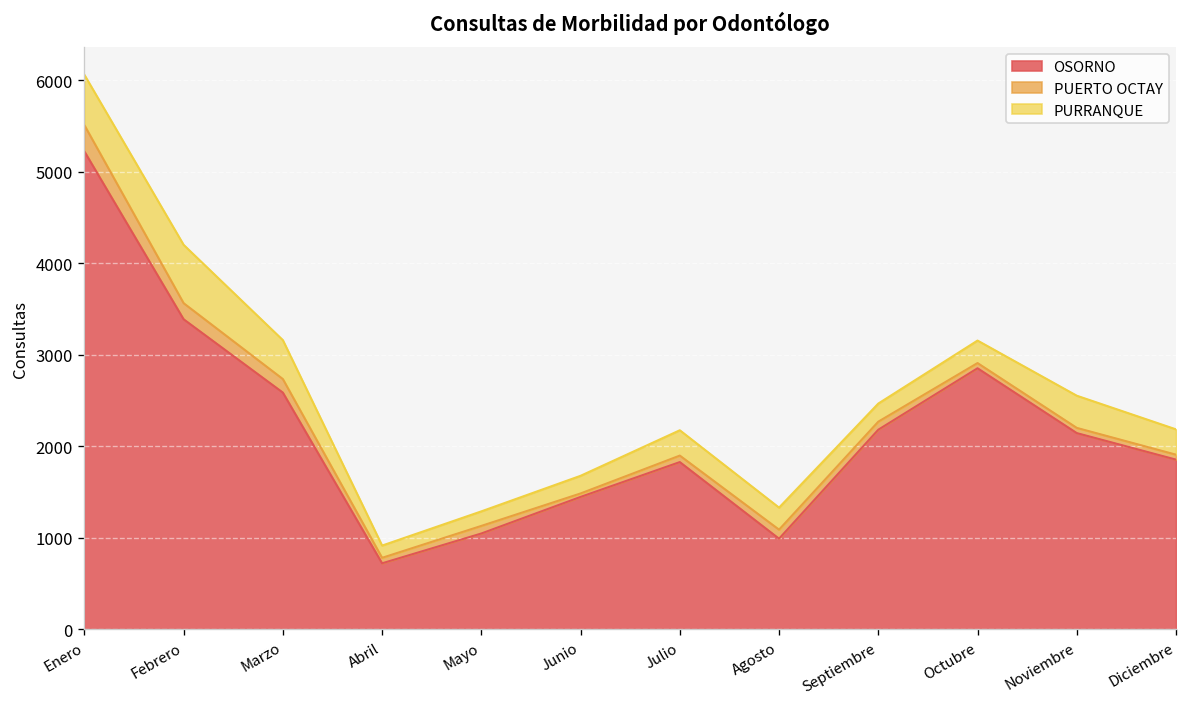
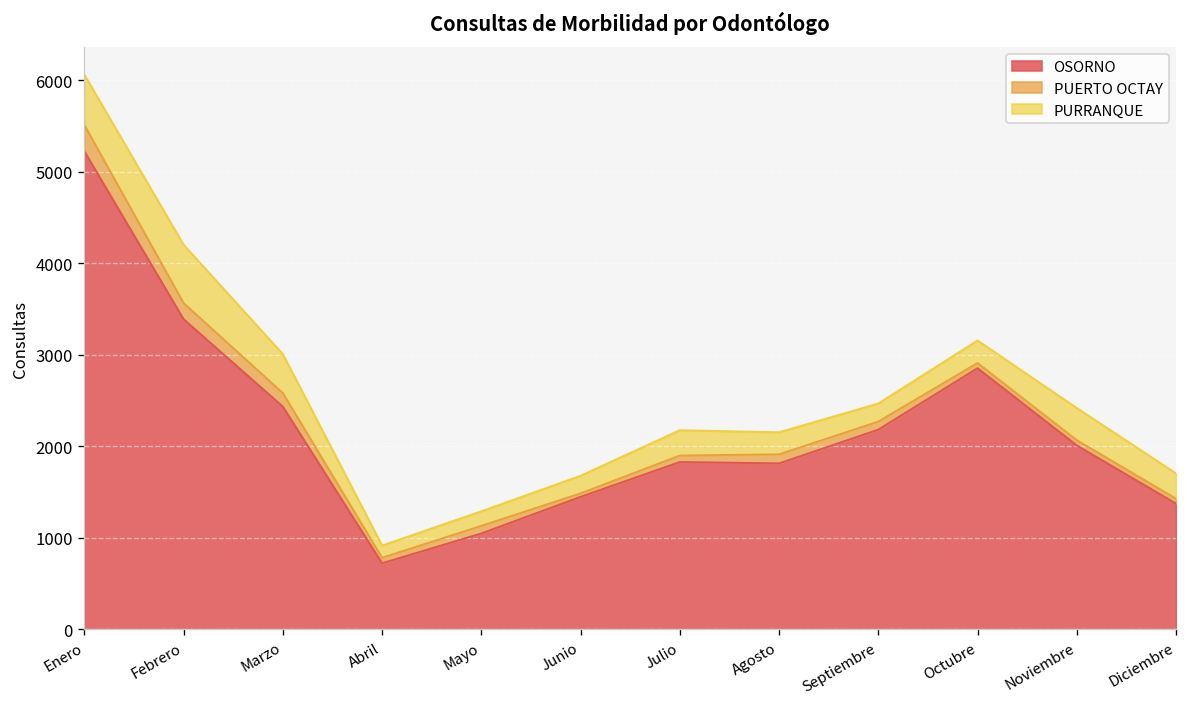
OSORNO, Marzo: 2600 -> 2400
OSORNO, Agosto: 1000 -> 1800
OSORNO, Noviembre: 2100 -> 2000
OSORNO, Diciembre: 1900 -> 1400
